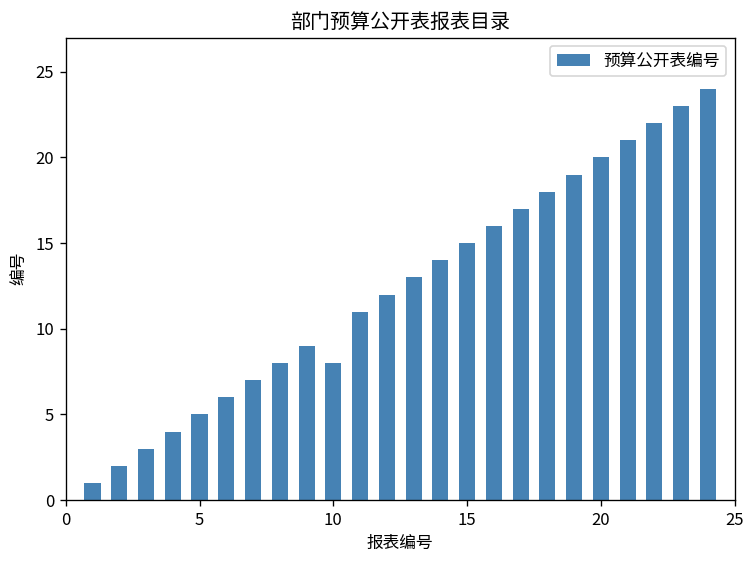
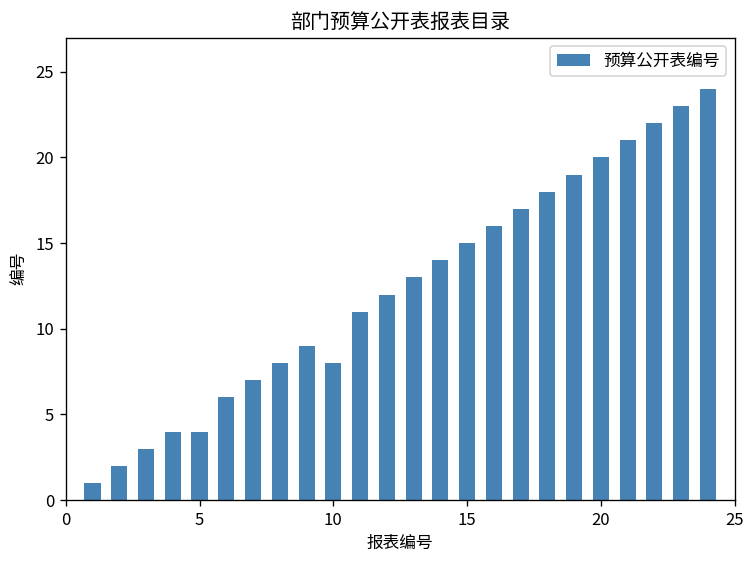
5: 5 -> 4
